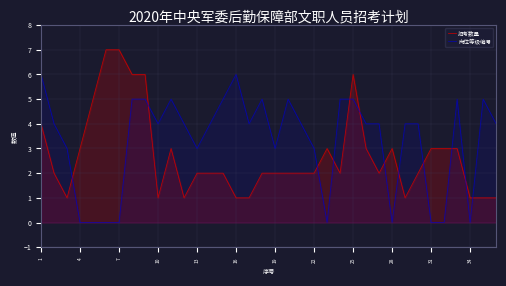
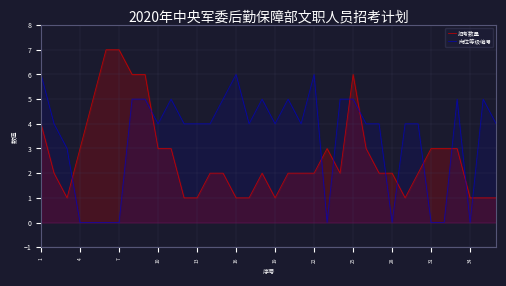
招考数量, 10: 1 -> 3
招考数量, 13: 2 -> 1
岗位等级编号, 13: 3 -> 4
招考数量, 19: 2 -> 1
岗位等级编号, 19: 3 -> 4
岗位等级编号, 22: 3 -> 6
招考数量, 28: 3 -> 2
